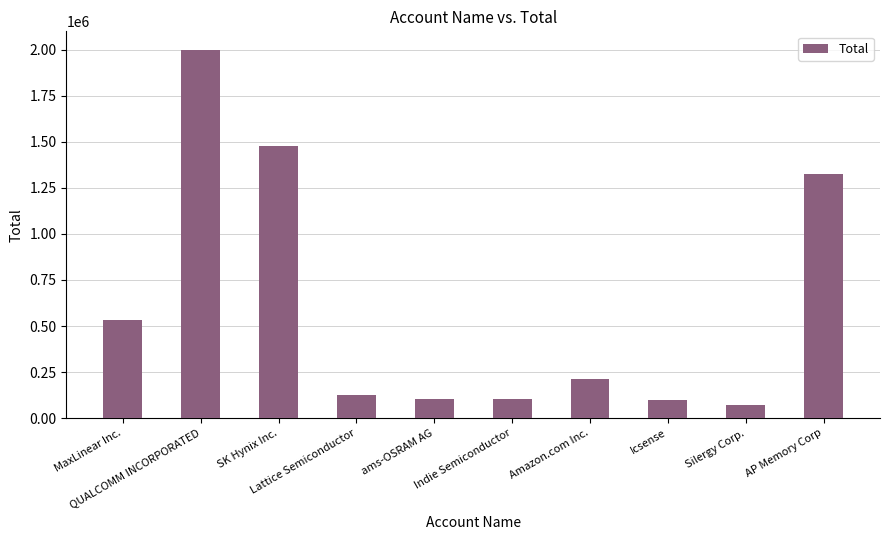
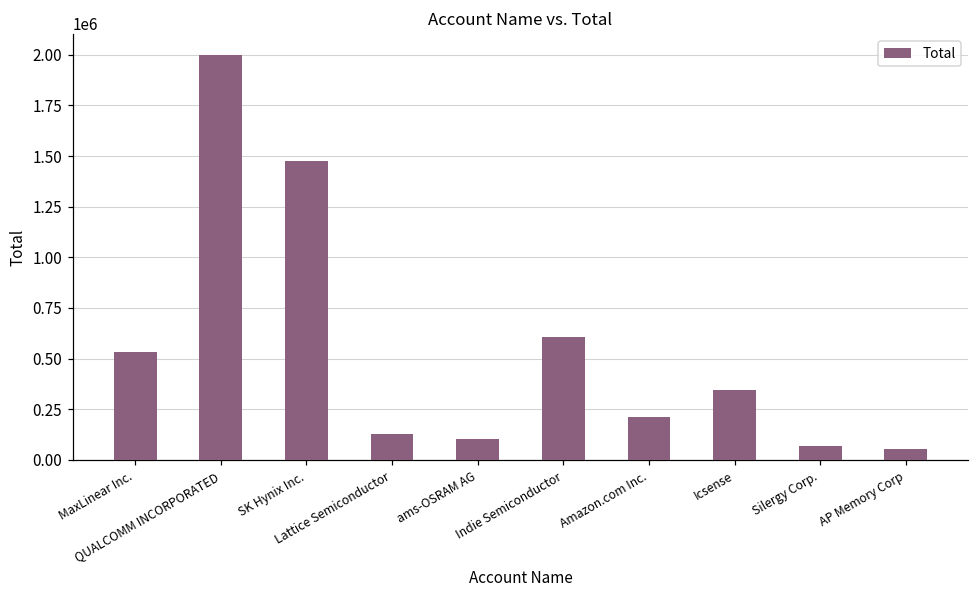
Indie Semiconductor: 100000 -> 600000
Icsense: 100000 -> 350000
AP Memory Corp: 1330000 -> 60000
